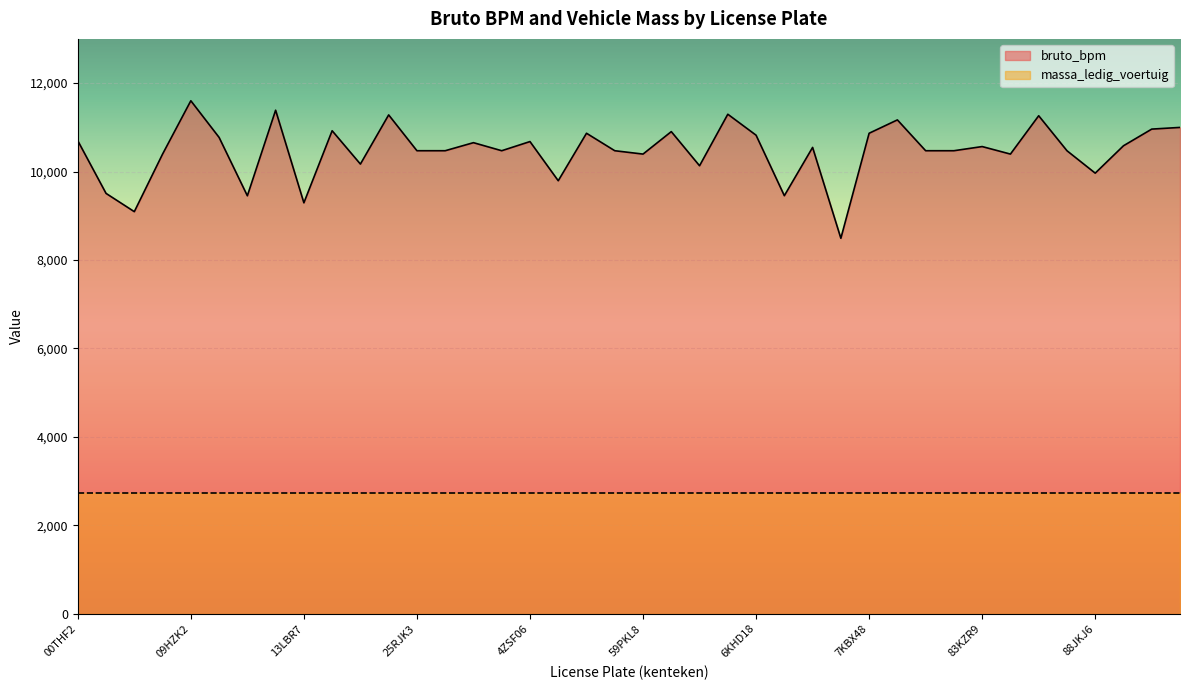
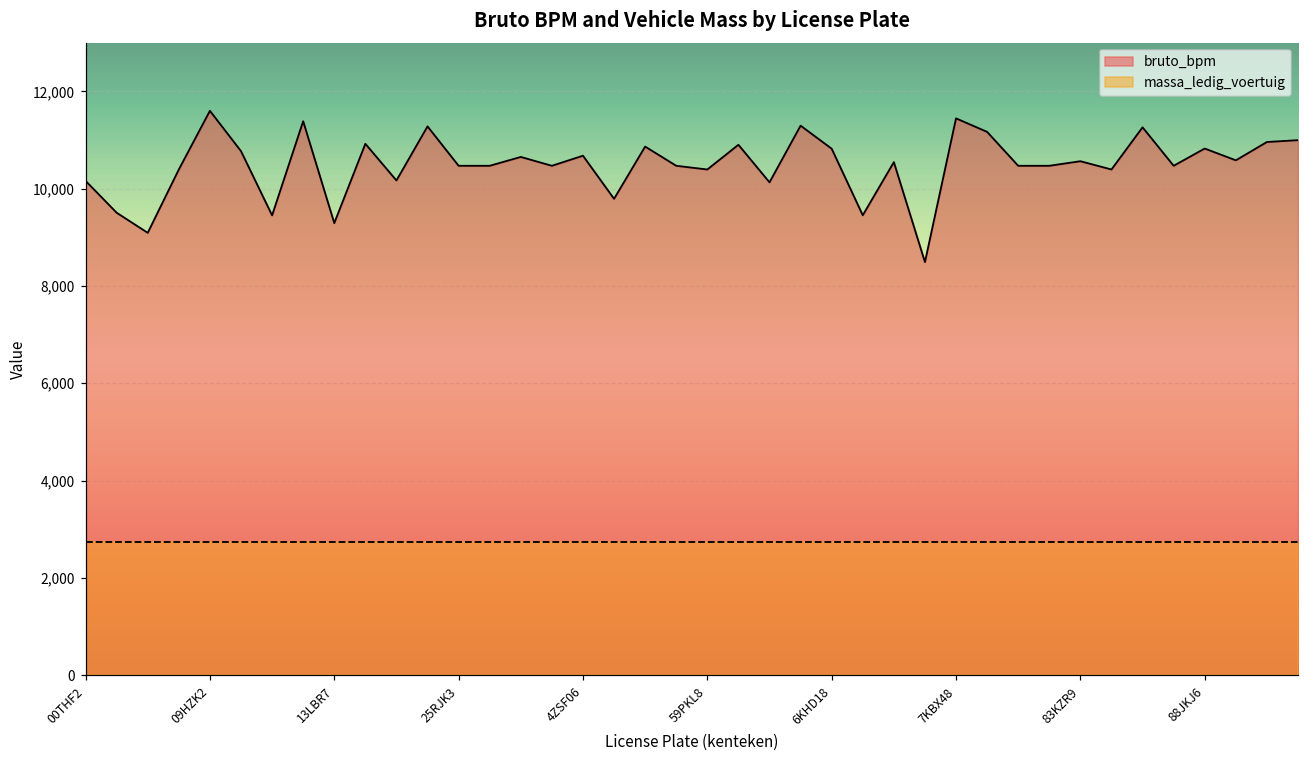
bruto_bpm, 00THF2: 10,700 -> 10,200
bruto_bpm, 7KBX48: 10,900 -> 11,400
bruto_bpm, 88JKJ6: 10,000 -> 10,800
